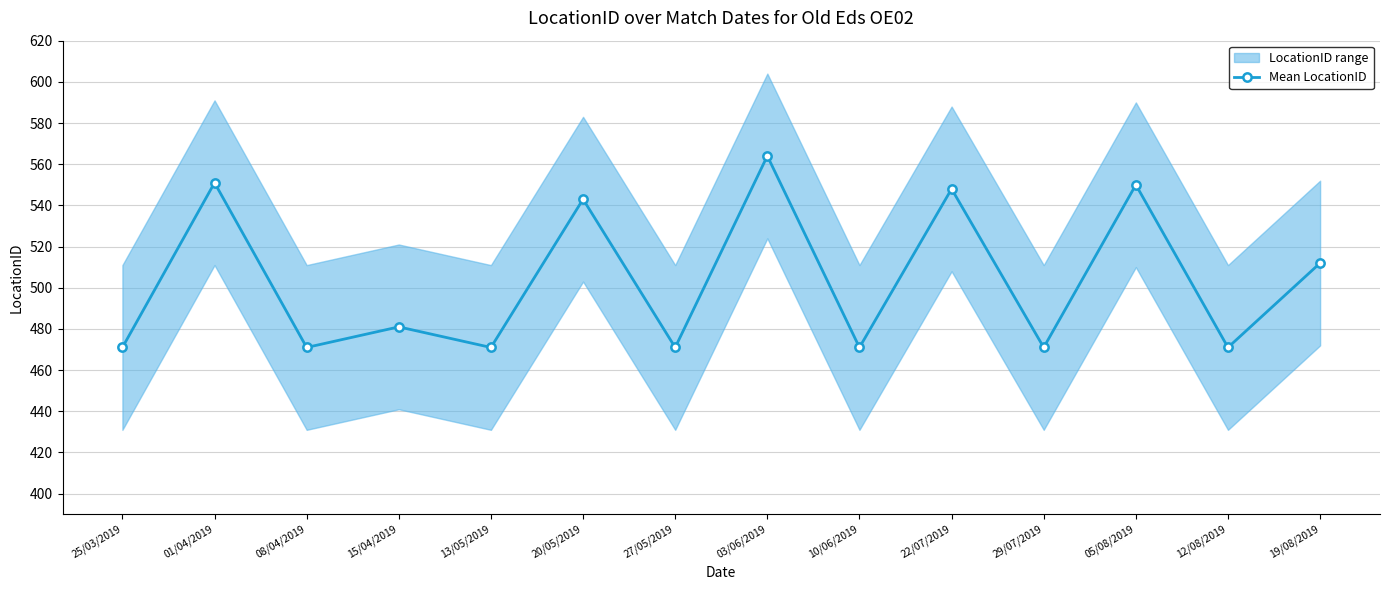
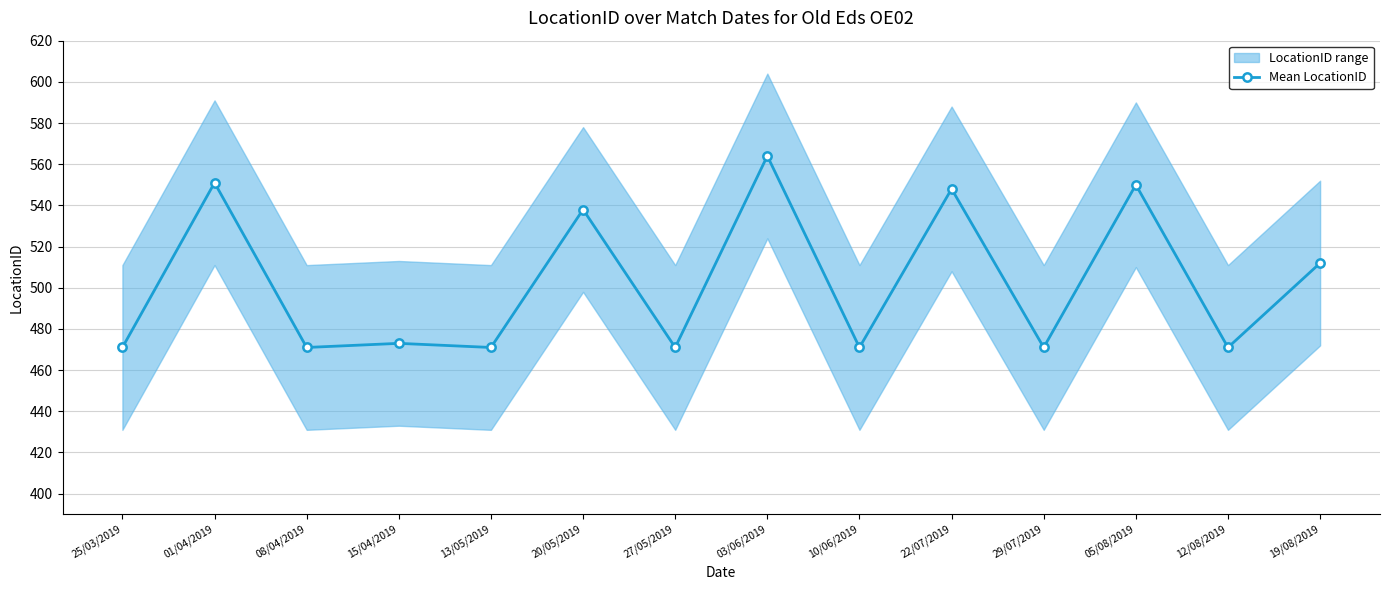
Mean LocationID, 15/04/2019: 481 -> 473
Mean LocationID, 20/05/2019: 543 -> 538
